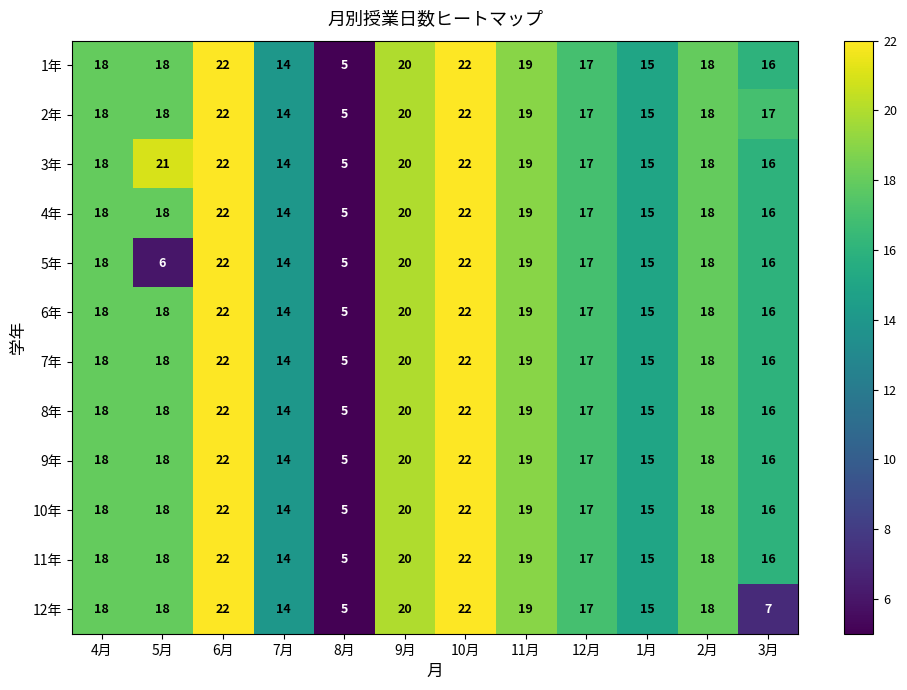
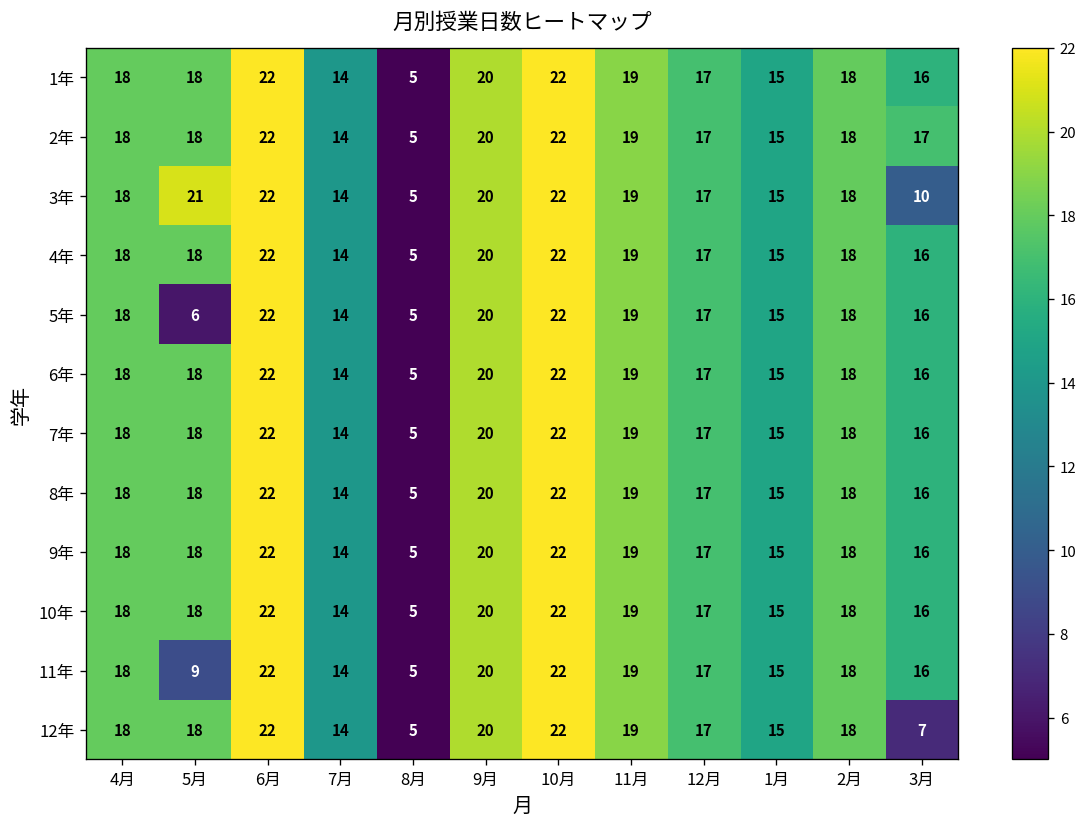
3年, 3月: 16 -> 10
11年, 5月: 18 -> 9
